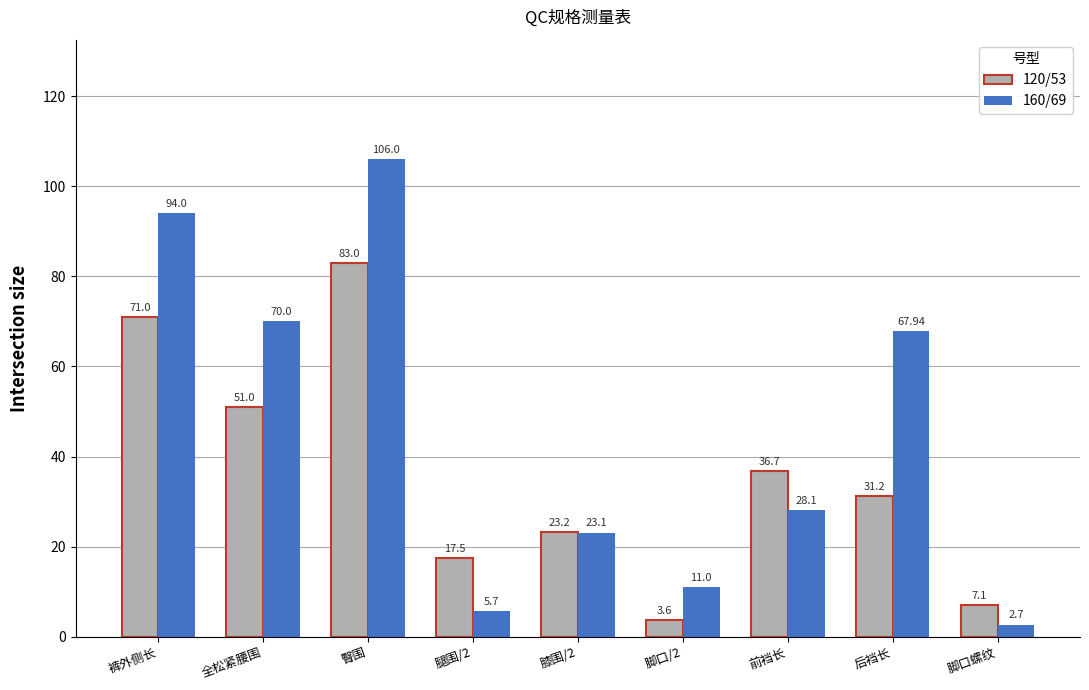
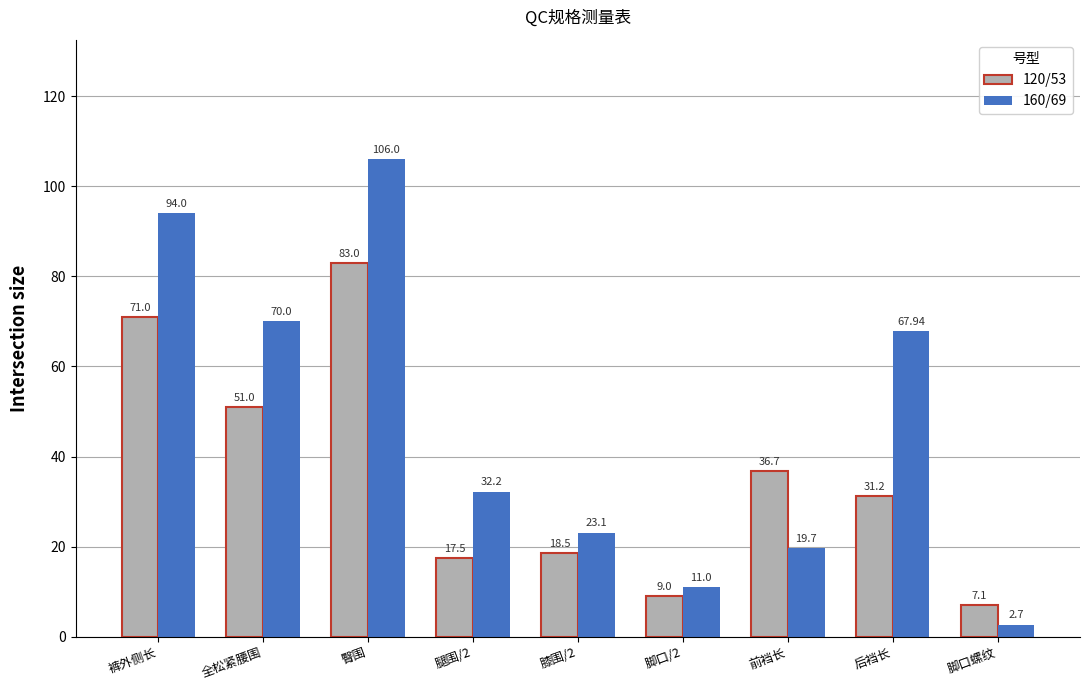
160/69, 腿围/2: 5.7 -> 32.2
120/53, 膝围/2: 23.2 -> 18.5
120/53, 脚口/2: 3.6 -> 9.0
160/69, 前裆长: 28.1 -> 19.7
